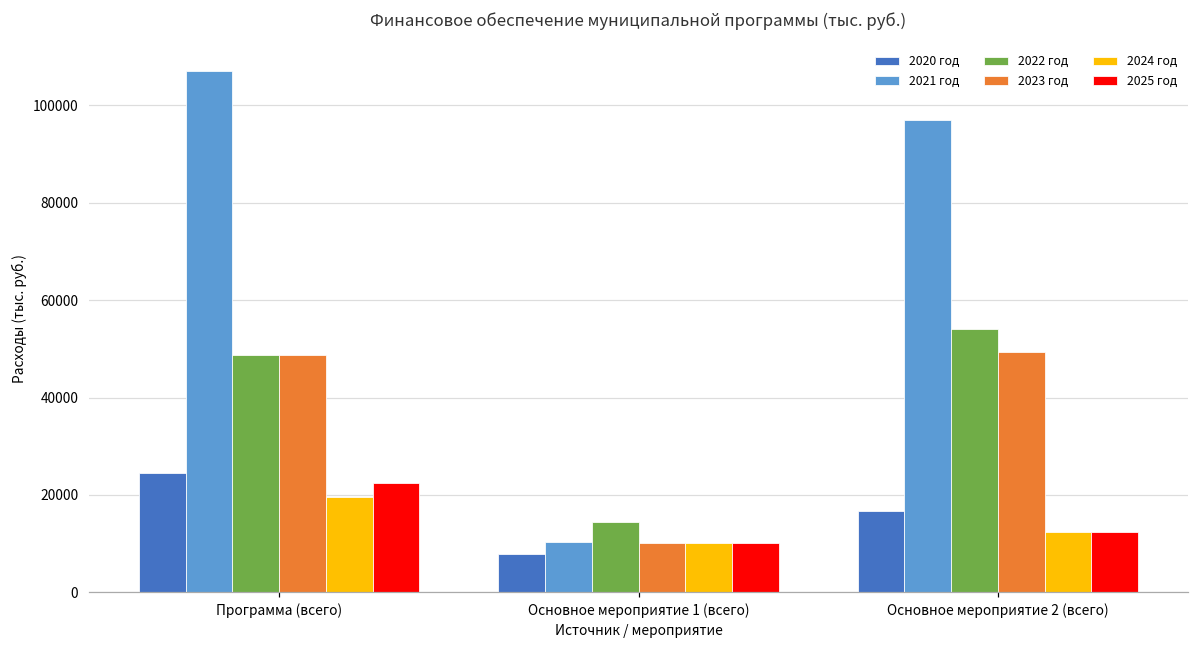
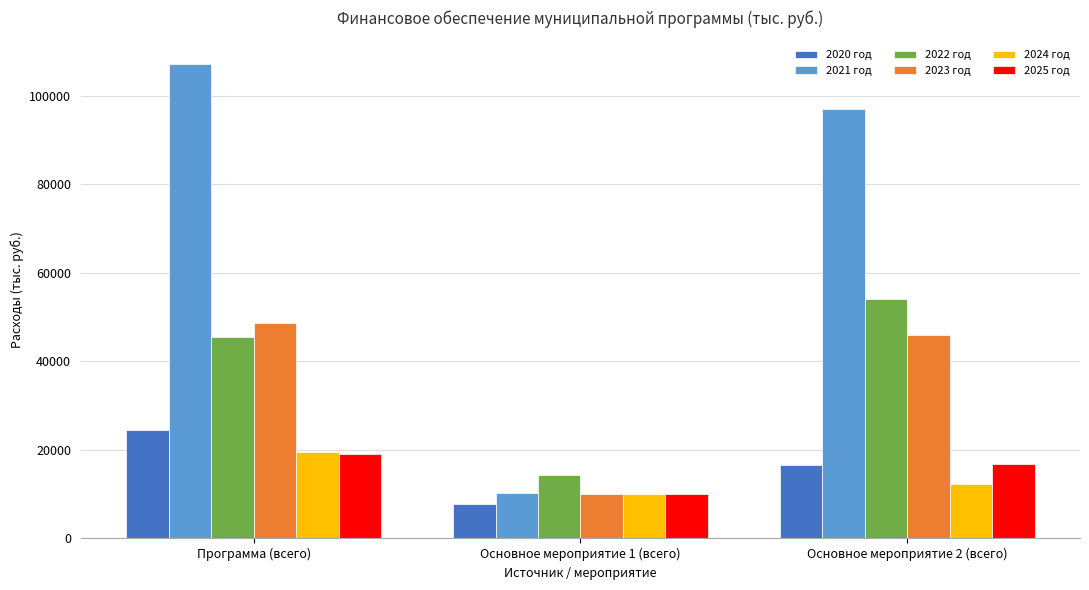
2022 год, Программа (всего): 49000 -> 46000
2025 год, Программа (всего): 23000 -> 19000
2023 год, Основное мероприятие 2 (всего): 49000 -> 46000
2025 год, Основное мероприятие 2 (всего): 12000 -> 17000
